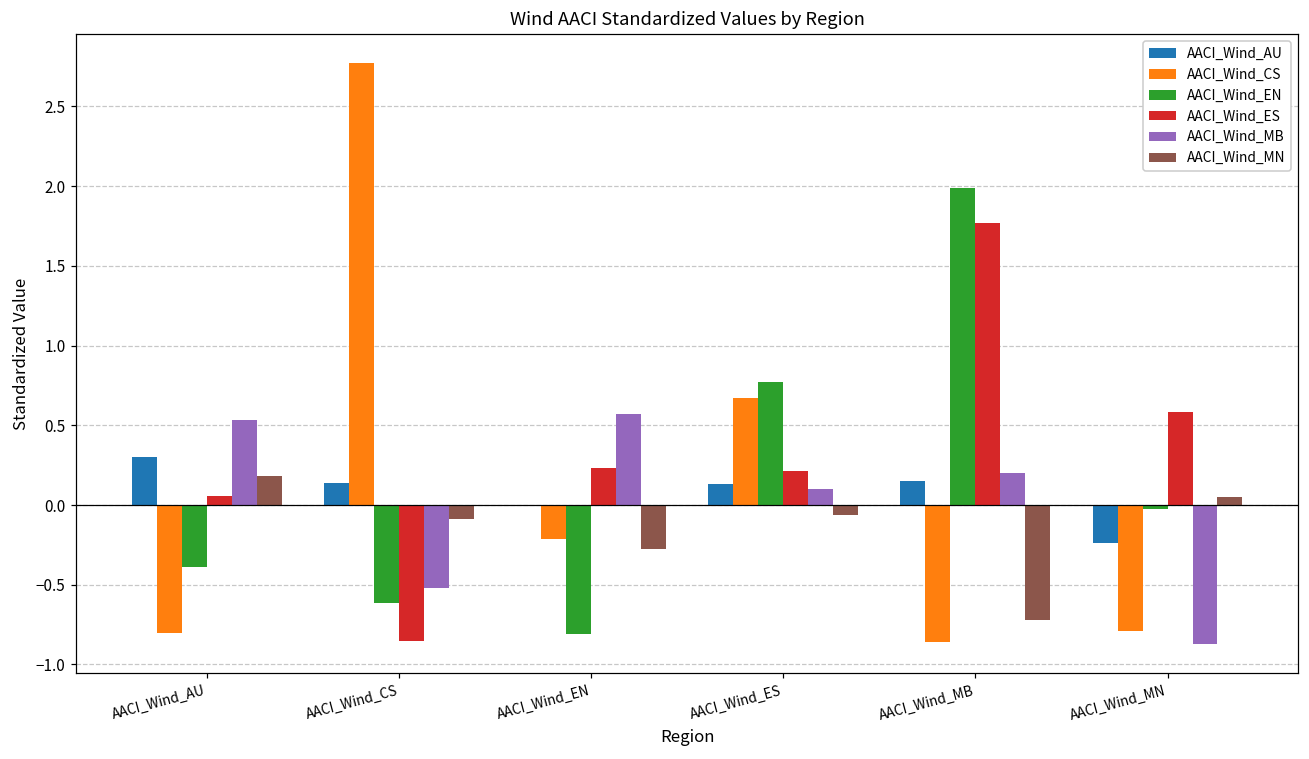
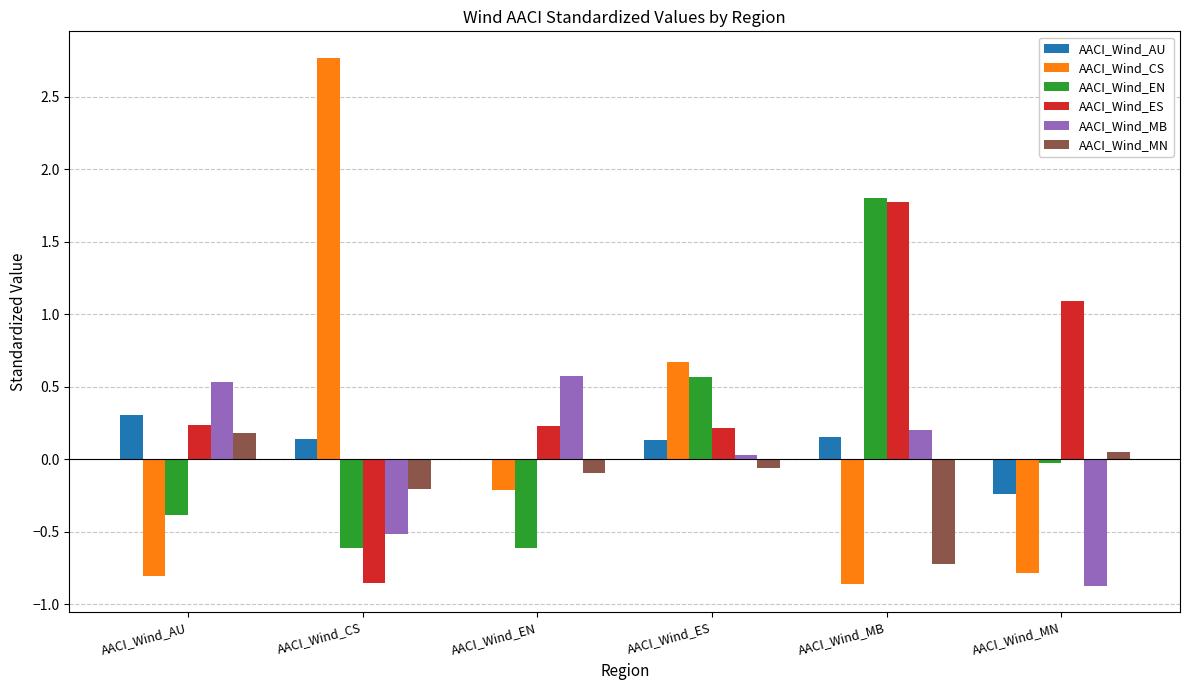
AACI_Wind_ES, AACI_Wind_AU: 0.05 -> 0.24
AACI_Wind_MN, AACI_Wind_CS: -0.09 -> -0.21
AACI_Wind_EN, AACI_Wind_EN: -0.81 -> -0.61
AACI_Wind_MN, AACI_Wind_EN: -0.28 -> -0.09
AACI_Wind_EN, AACI_Wind_ES: 0.77 -> 0.57
AACI_Wind_MB, AACI_Wind_ES: 0.10 -> 0.03
AACI_Wind_EN, AACI_Wind_MB: 1.99 -> 1.80
AACI_Wind_ES, AACI_Wind_MN: 0.58 -> 1.09
